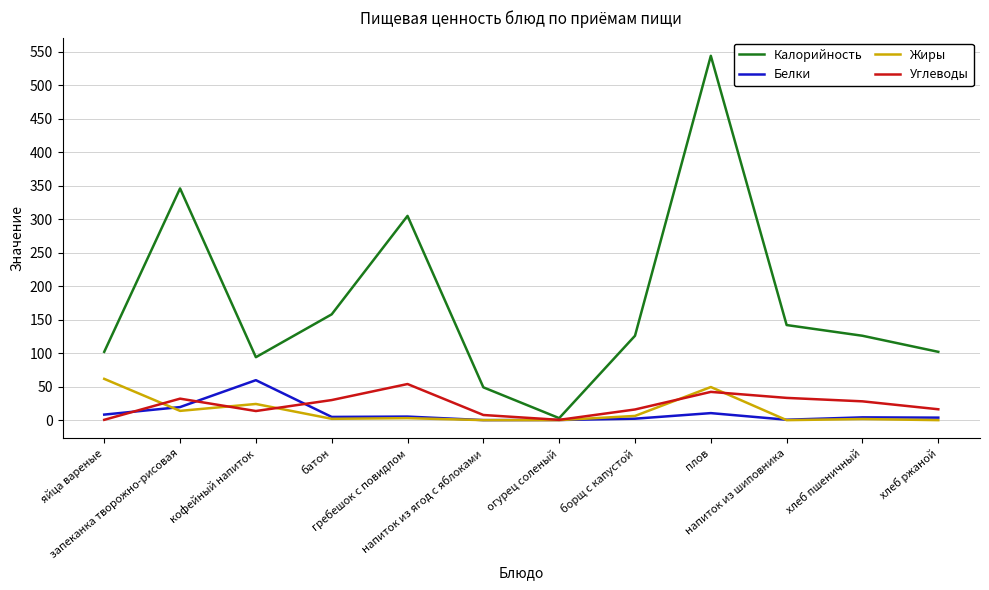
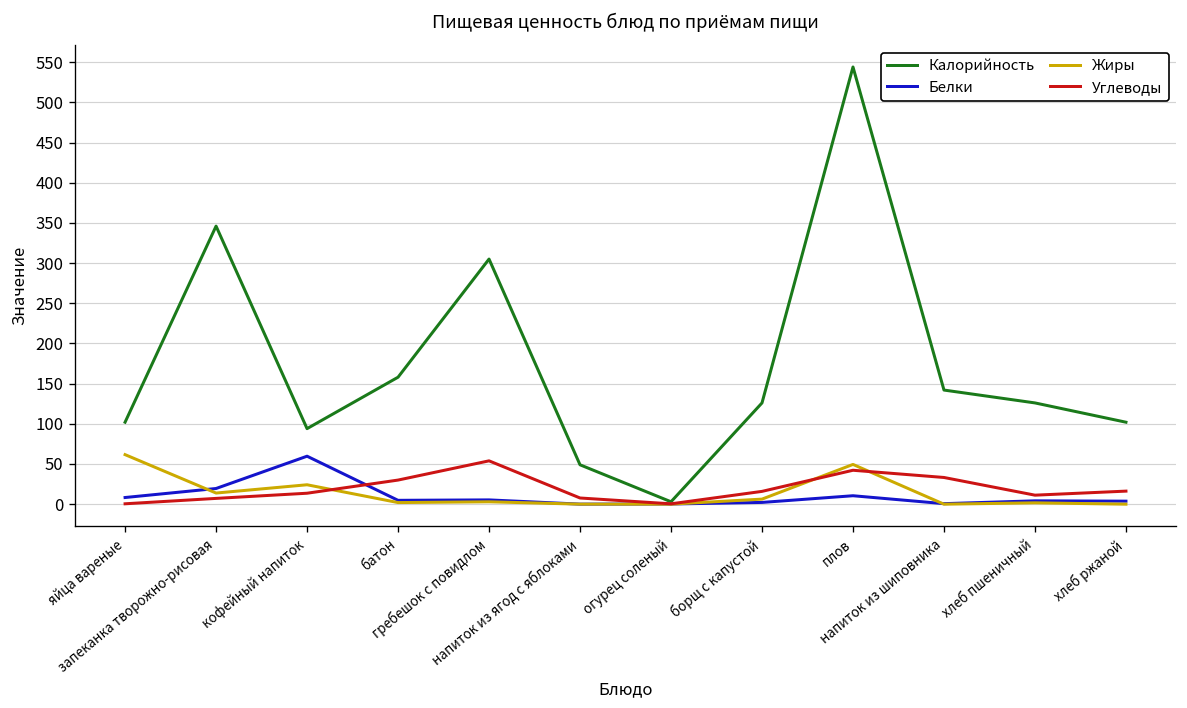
Углеводы, запеканка творожно-рисовая: 30 -> 10
Углеводы, хлеб пшеничный: 30 -> 10
